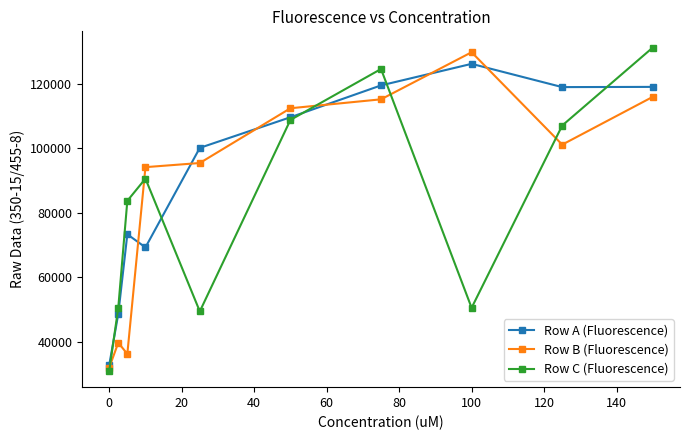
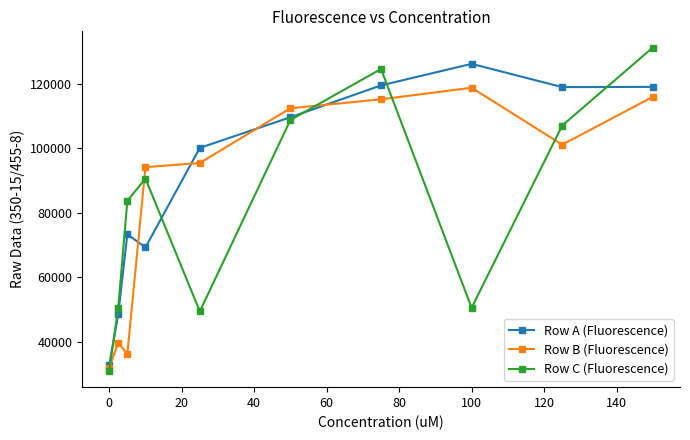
Row B (Fluorescence), 100: 130000 -> 119000
